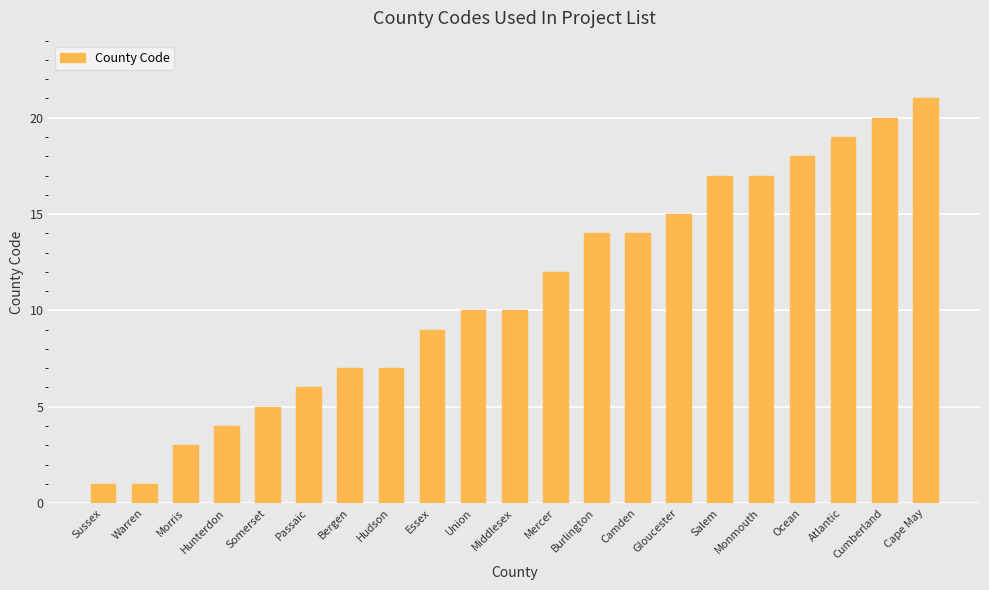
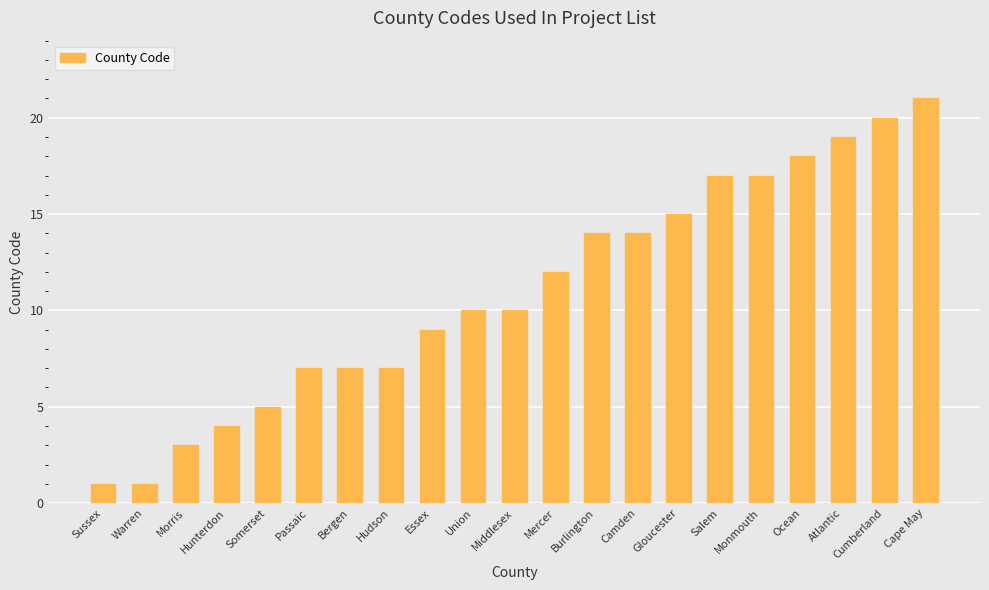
Passaic: 6 -> 7
